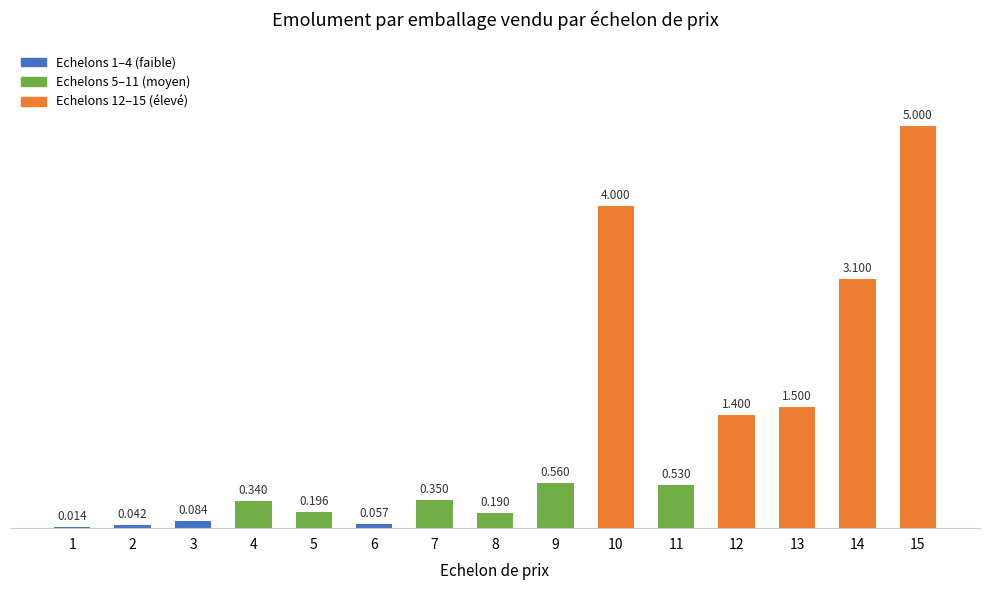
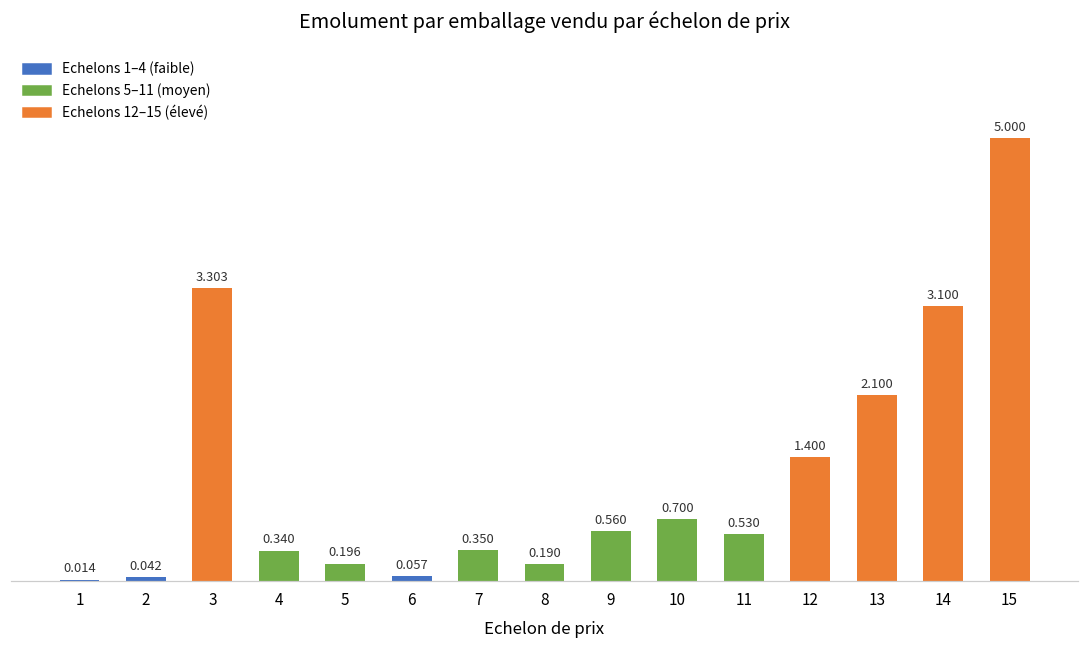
3: 0.084 -> 3.303
10: 4.000 -> 0.700
13: 1.500 -> 2.100
